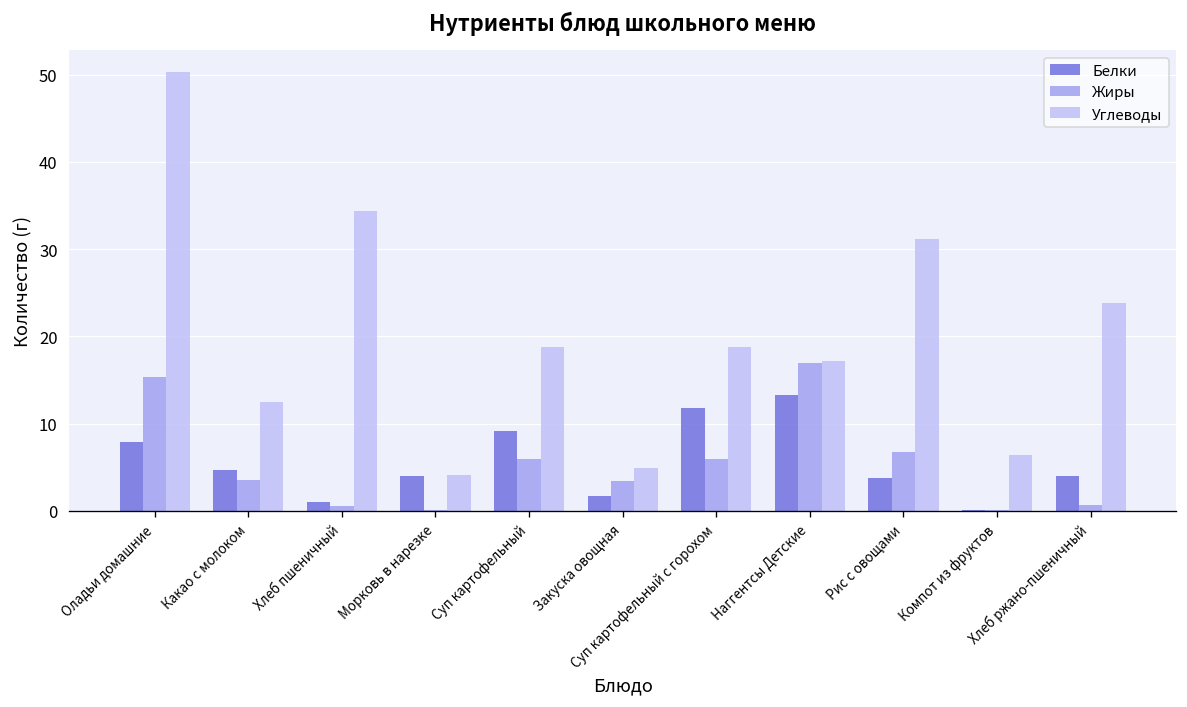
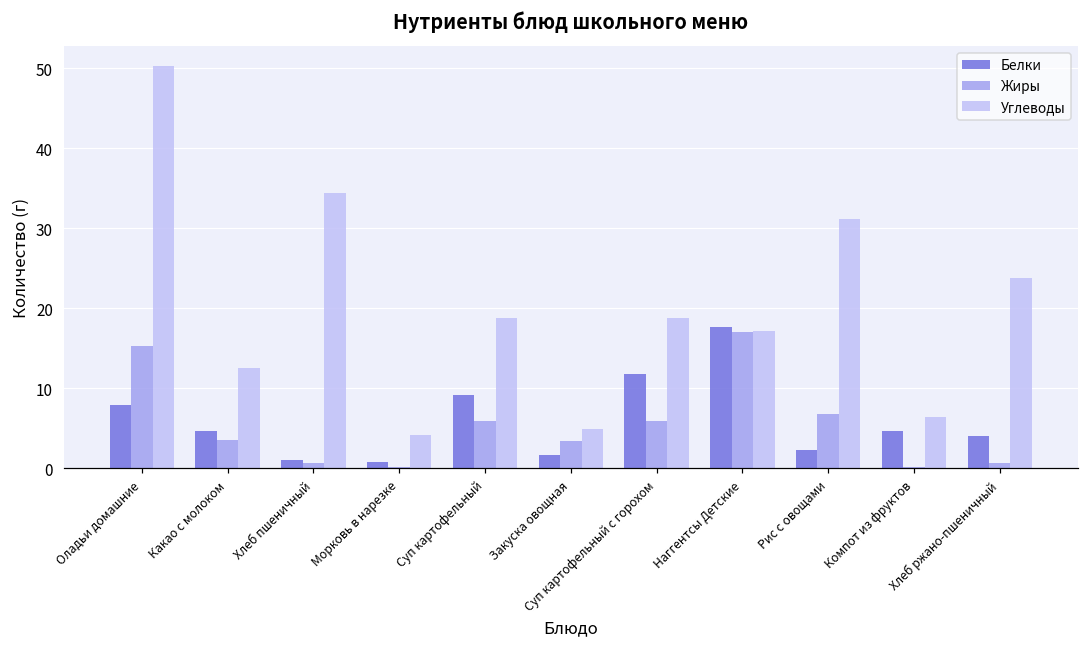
Белки, Морковь в нарезке: 4 -> 1
Белки, Наггентсы Детские: 13 -> 18
Белки, Рис с овощами: 4 -> 2
Белки, Компот из фруктов: 0 -> 5
